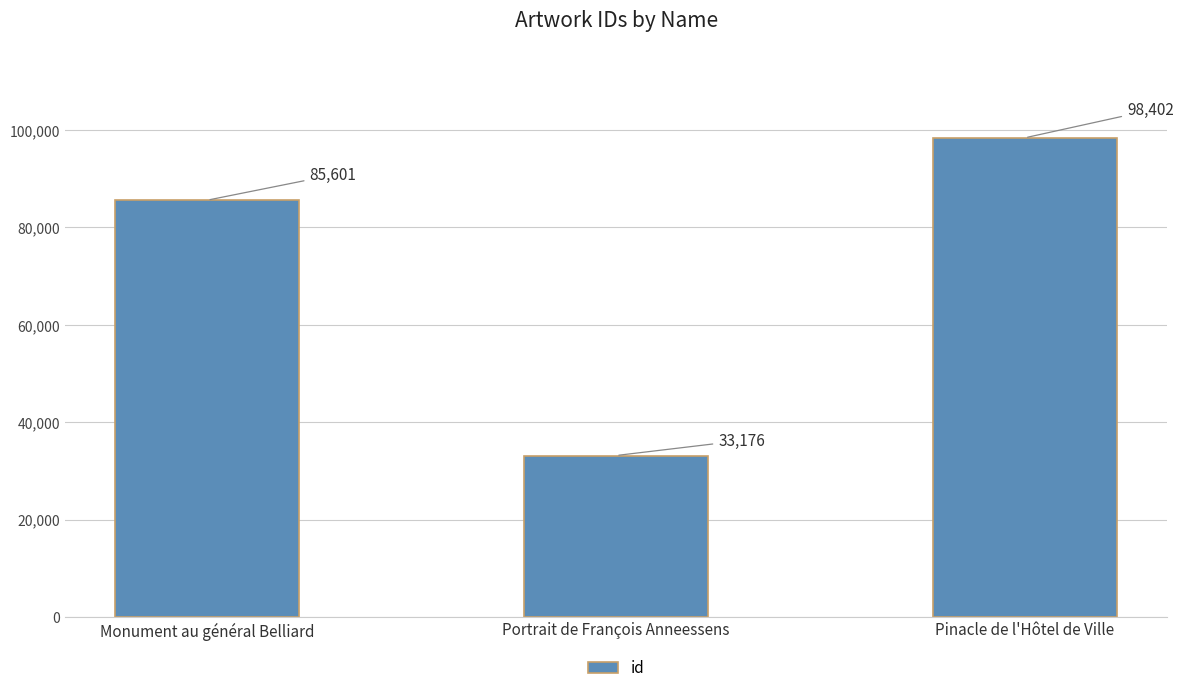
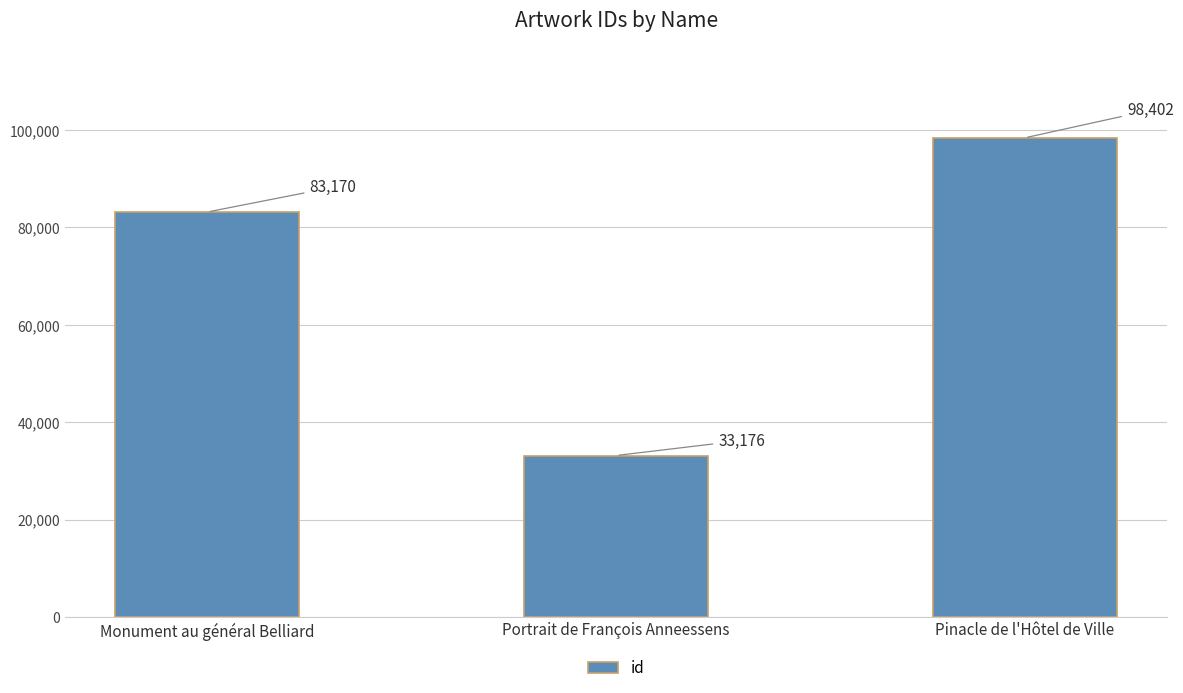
Monument au général Belliard: 85,601 -> 83,170
